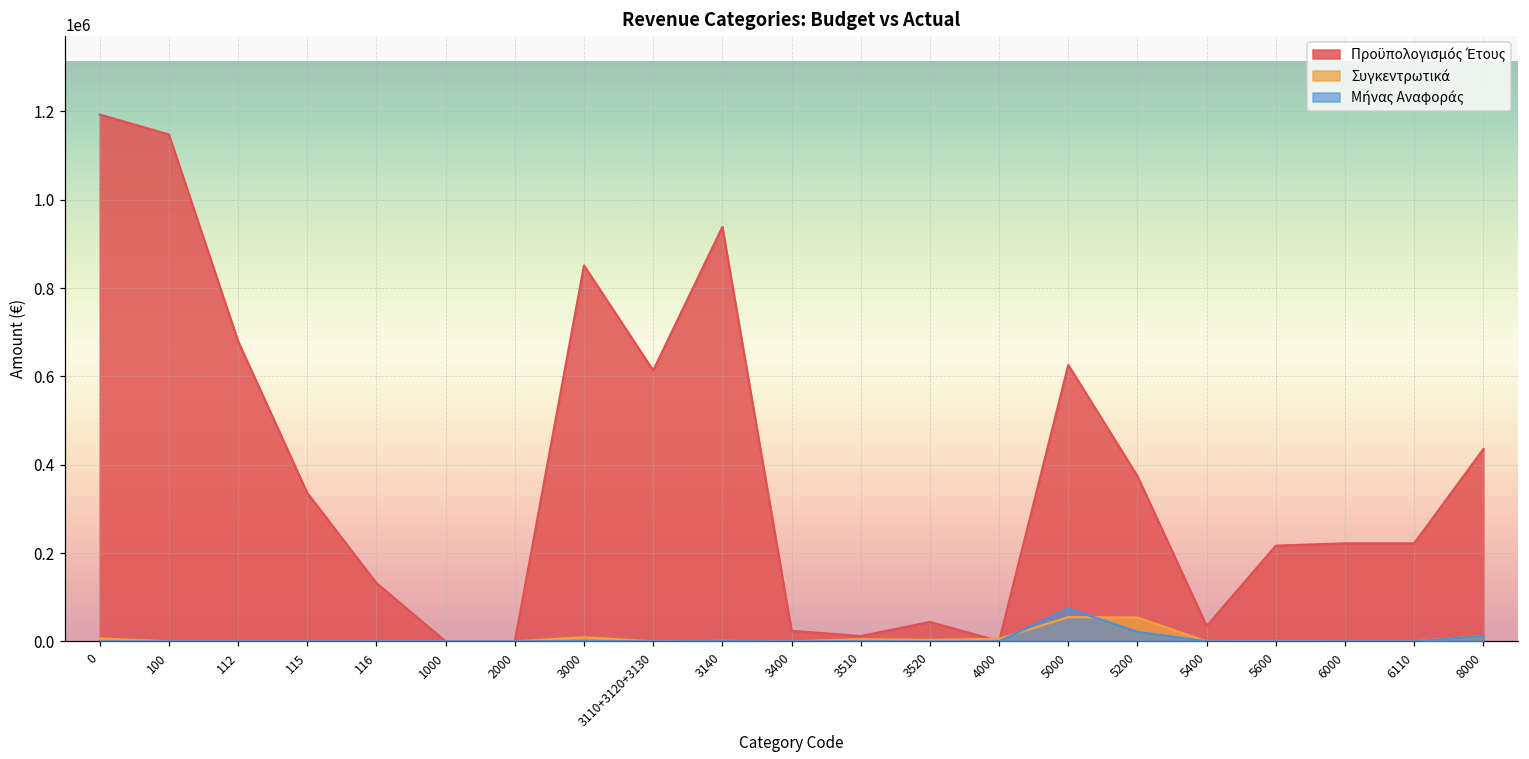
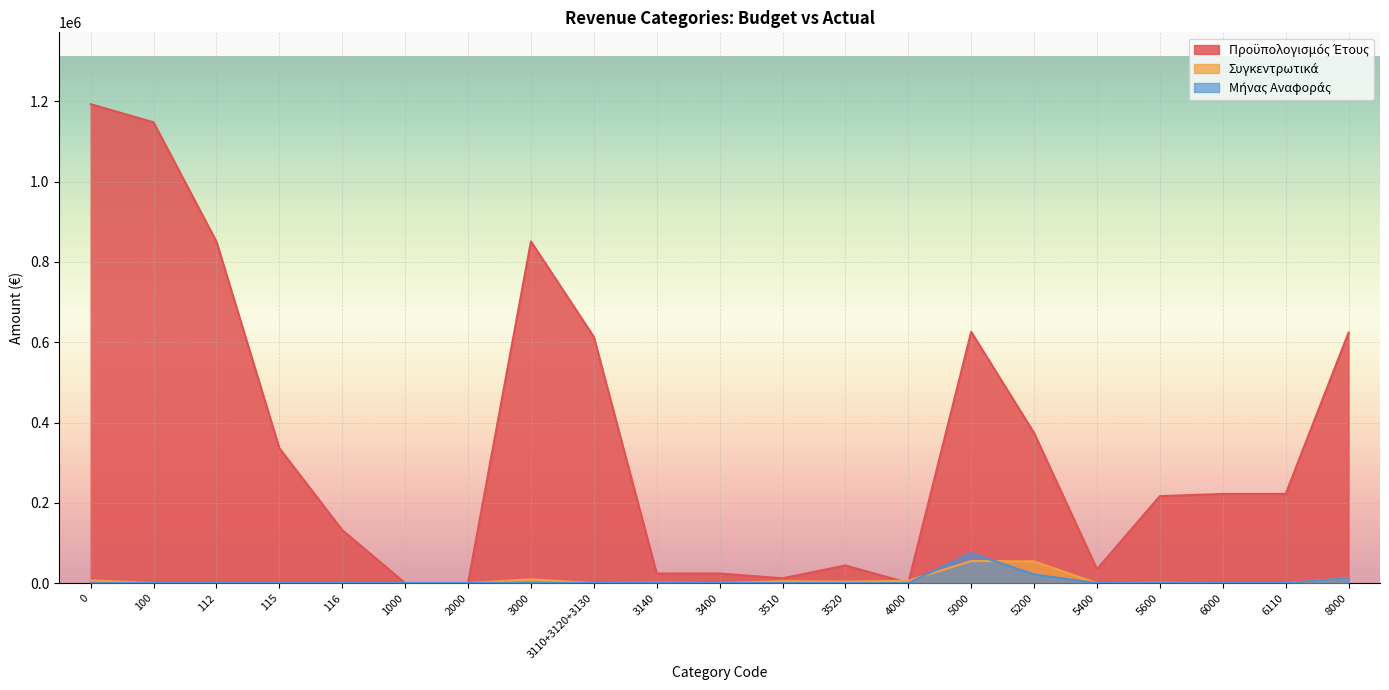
Προϋπολογισμός Έτους, 112: 680000 -> 850000
Προϋπολογισμός Έτους, 3140: 940000 -> 20000
Προϋπολογισμός Έτους, 8000: 440000 -> 620000
